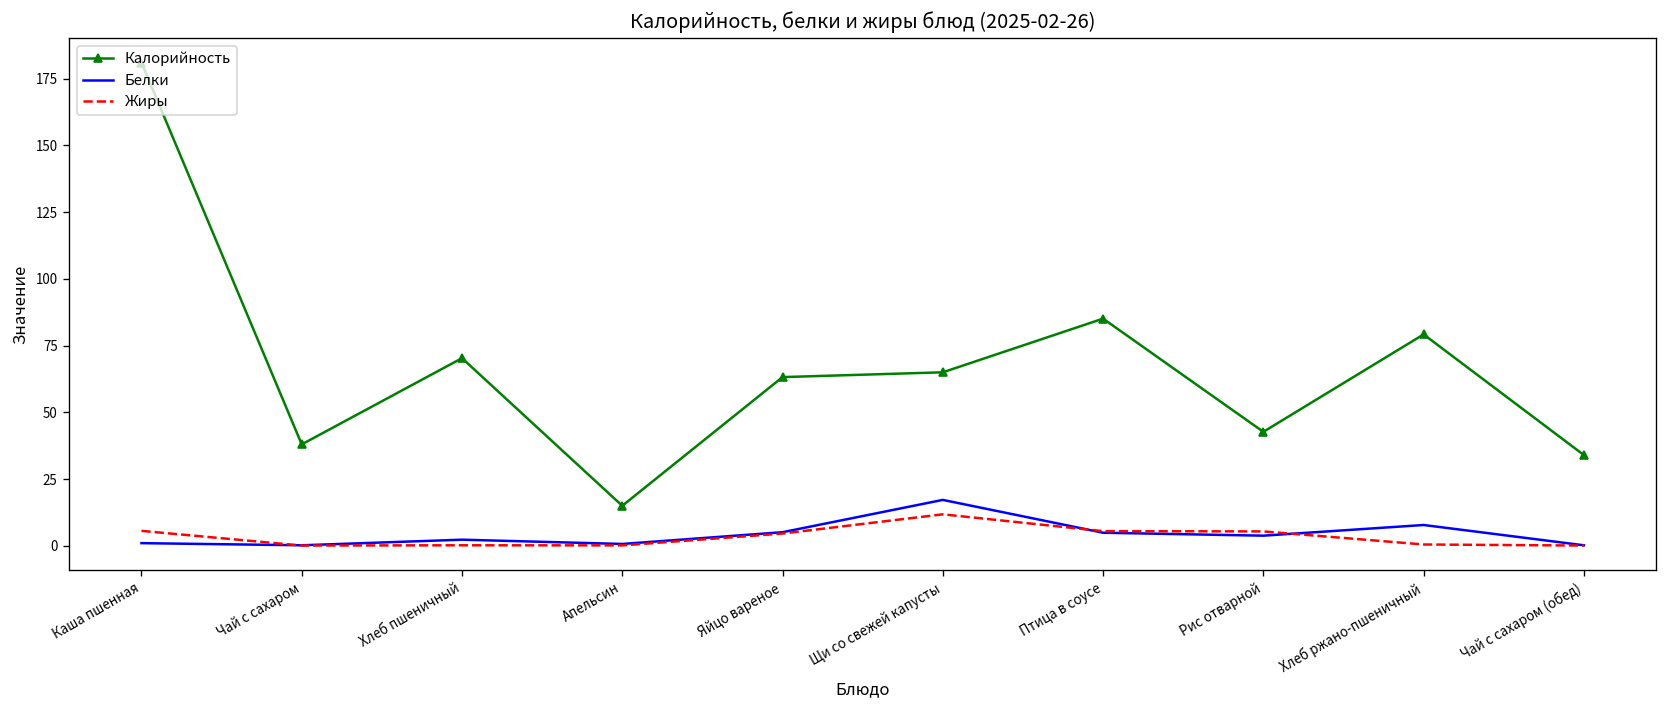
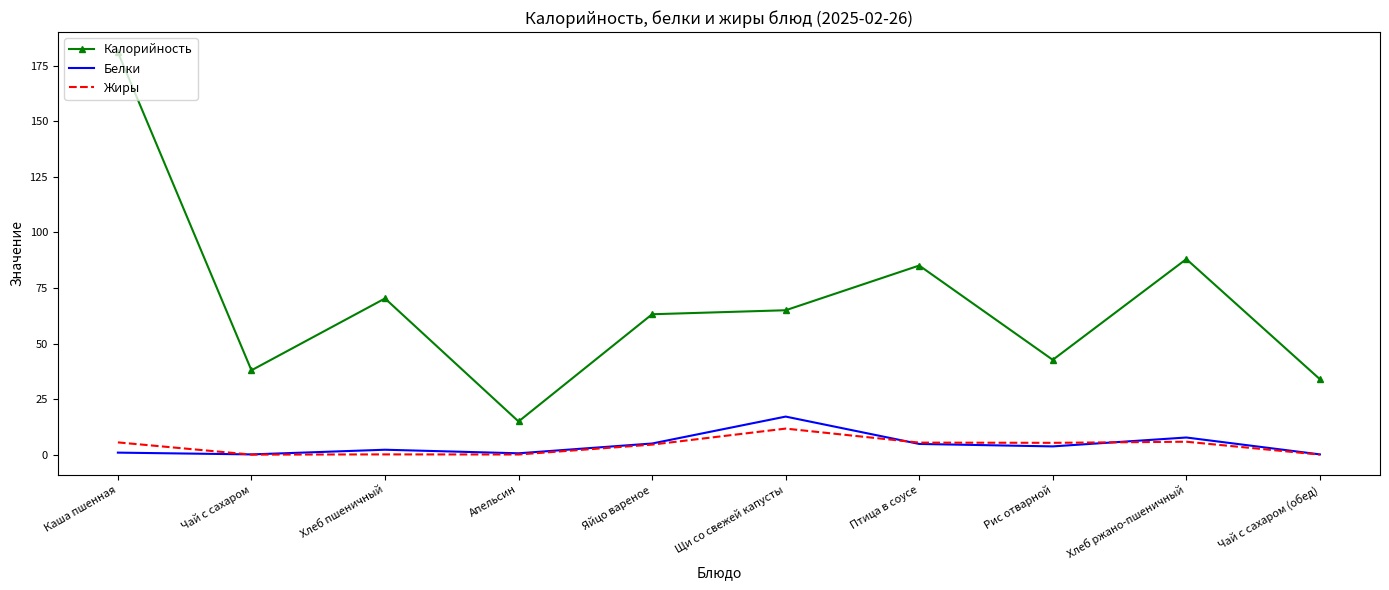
Калорийность, Хлеб ржано-пшеничный: 79 -> 88
Жиры, Хлеб ржано-пшеничный: 1 -> 6
